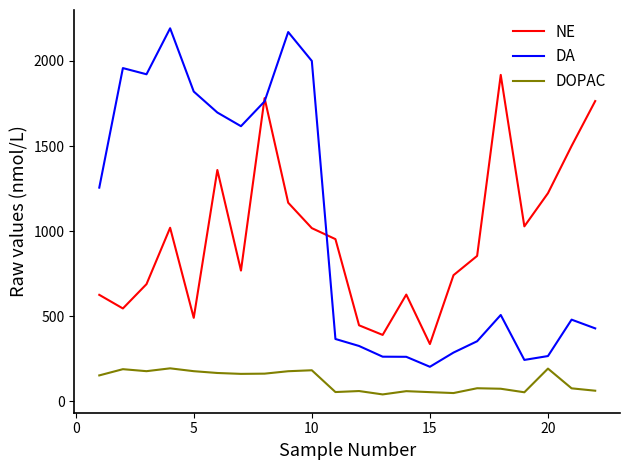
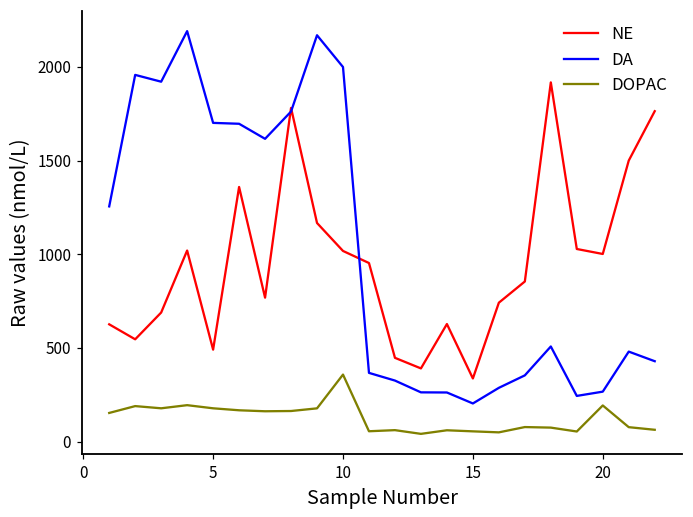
DA, 5: 1820 -> 1700
DOPAC, 10: 180 -> 360
NE, 20: 1220 -> 1000
